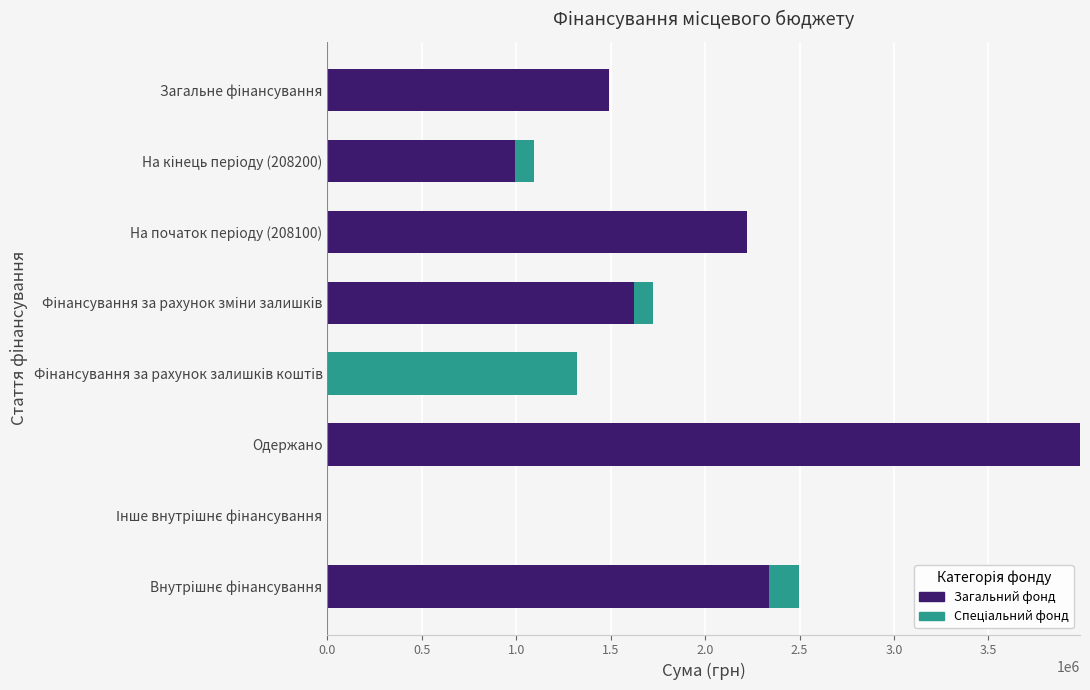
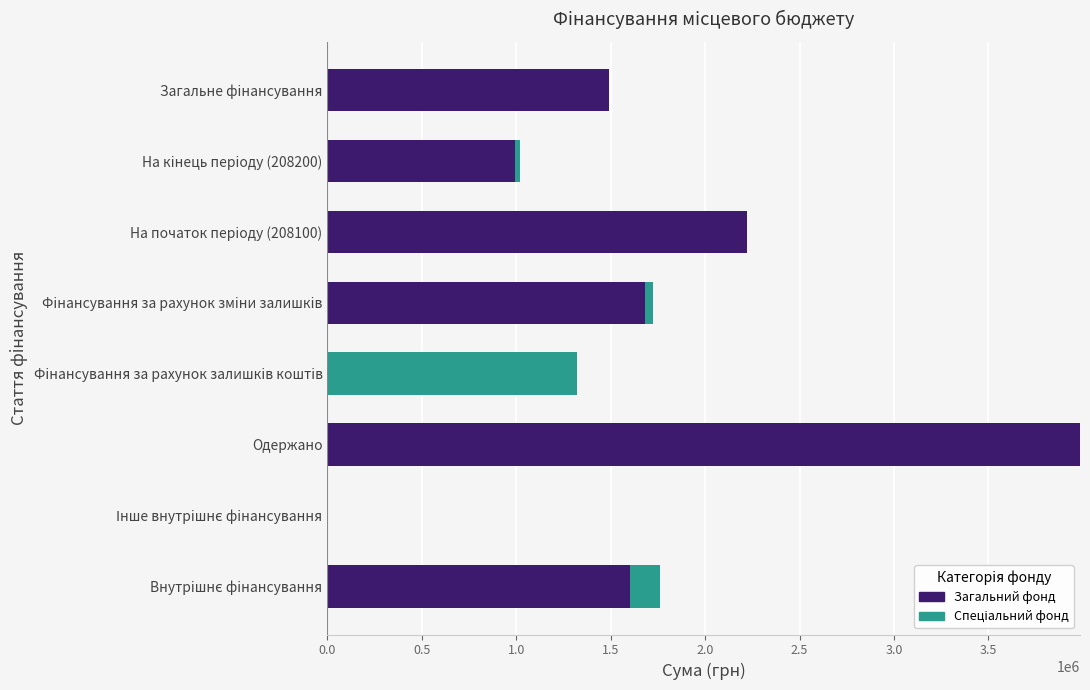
Спеціальний фонд, На кінець періоду (208200): 100000 -> 30000
Спеціальний фонд, Фінансування за рахунок зміни залишків: -100000 -> -40000
Загальний фонд, Внутрішнє фінансування: 2340000 -> 1600000
